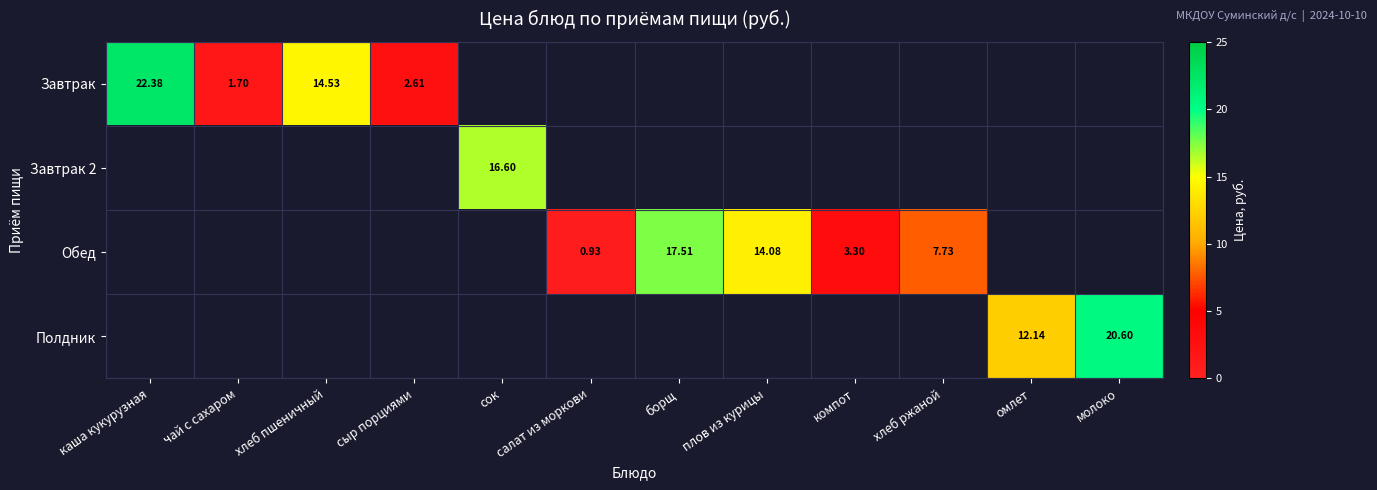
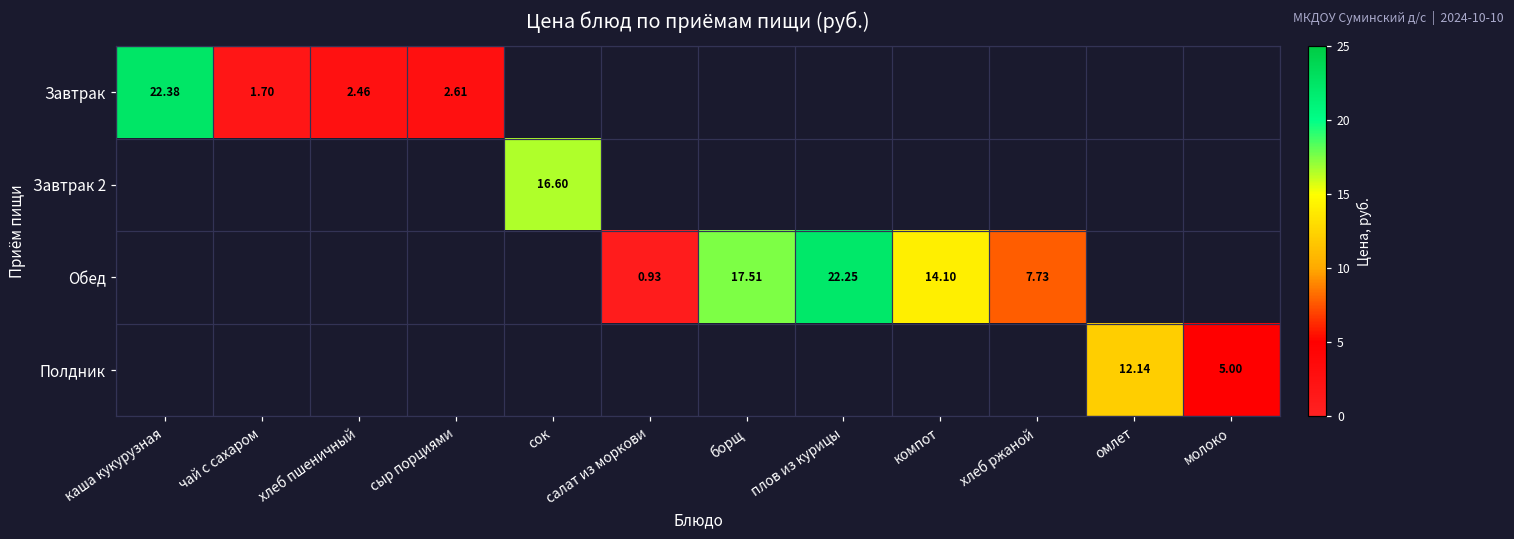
Завтрак, хлеб пшеничный: 14.53 -> 2.46
Обед, плов из курицы: 14.08 -> 22.25
Обед, компот: 3.30 -> 14.10
Полдник, молоко: 20.60 -> 5.00
